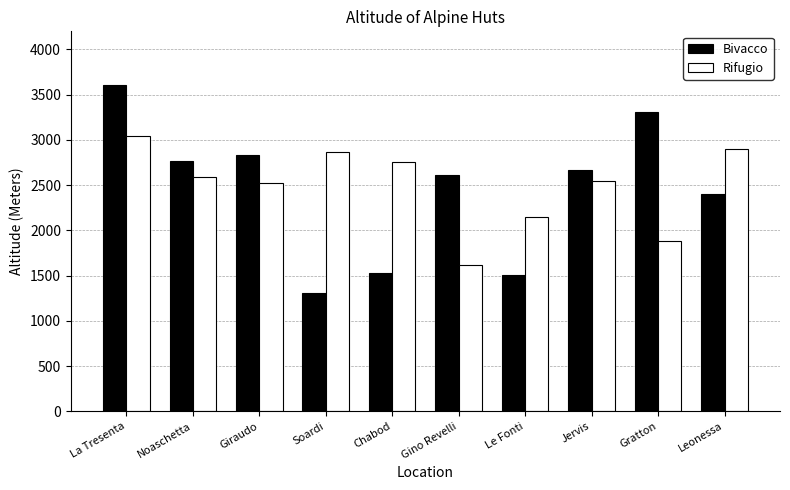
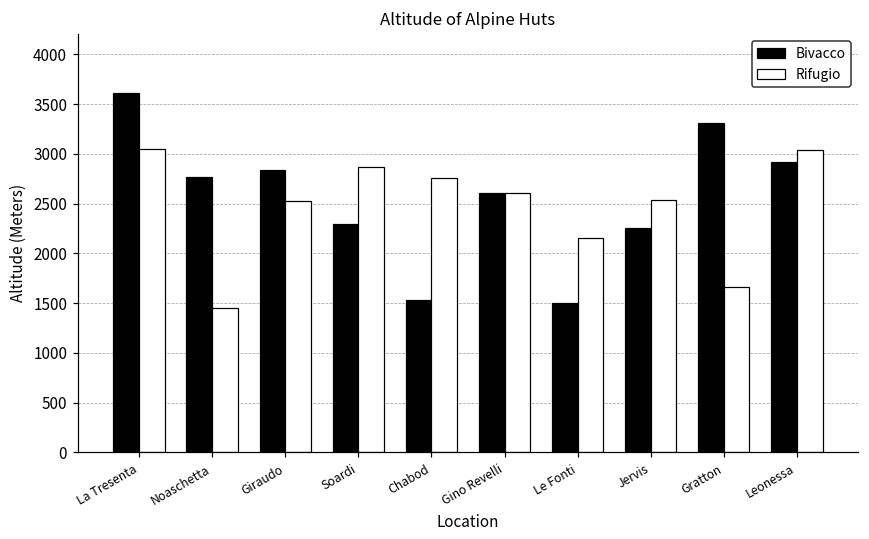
Rifugio, Noaschetta: 2600 -> 1400
Bivacco, Soardi: 1300 -> 2300
Rifugio, Gino Revelli: 1600 -> 2600
Bivacco, Jervis: 2700 -> 2300
Rifugio, Gratton: 1900 -> 1700
Bivacco, Leonessa: 2400 -> 2900
Rifugio, Leonessa: 2900 -> 3000
